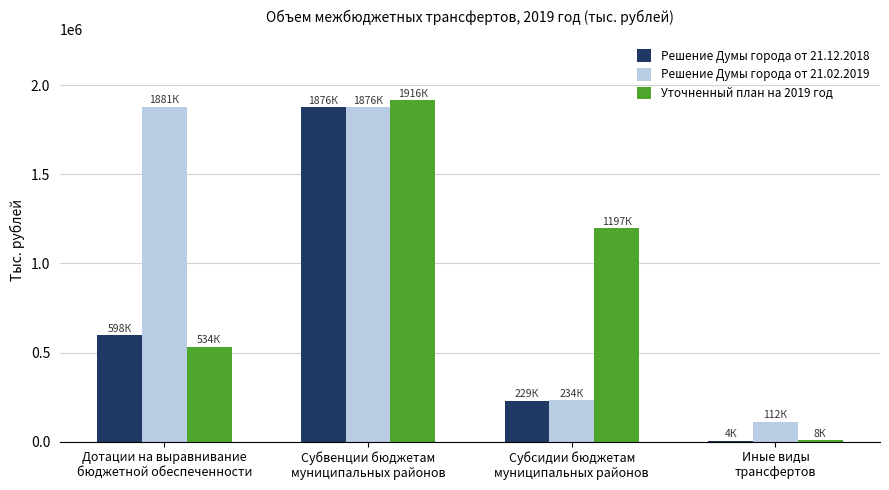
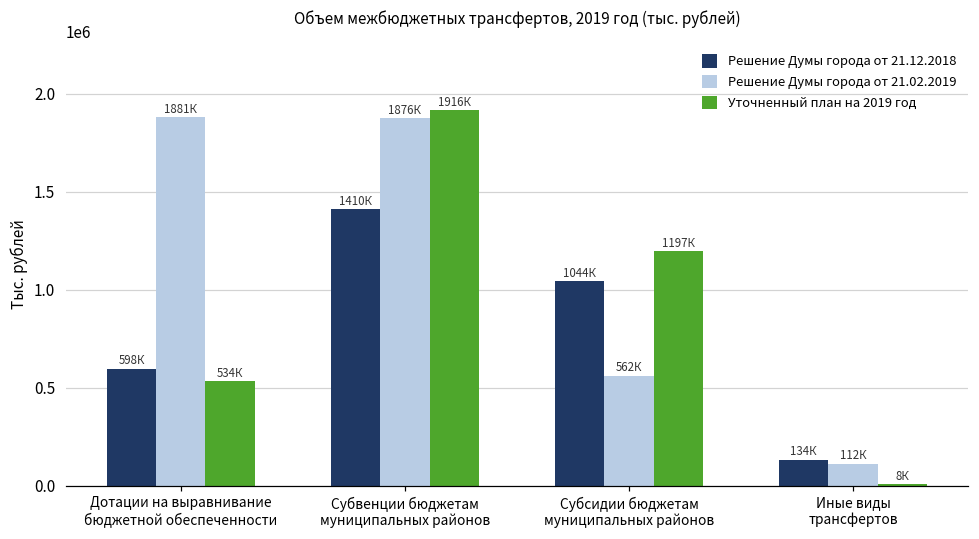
Решение Думы города от 21.12.2018, Субвенции бюджетам муниципальных районов: 1876К -> 1410К
Решение Думы города от 21.12.2018, Субсидии бюджетам муниципальных районов: 229К -> 1044К
Решение Думы города от 21.02.2019, Субсидии бюджетам муниципальных районов: 234К -> 562К
Решение Думы города от 21.12.2018, Иные виды трансфертов: 4К -> 134К
